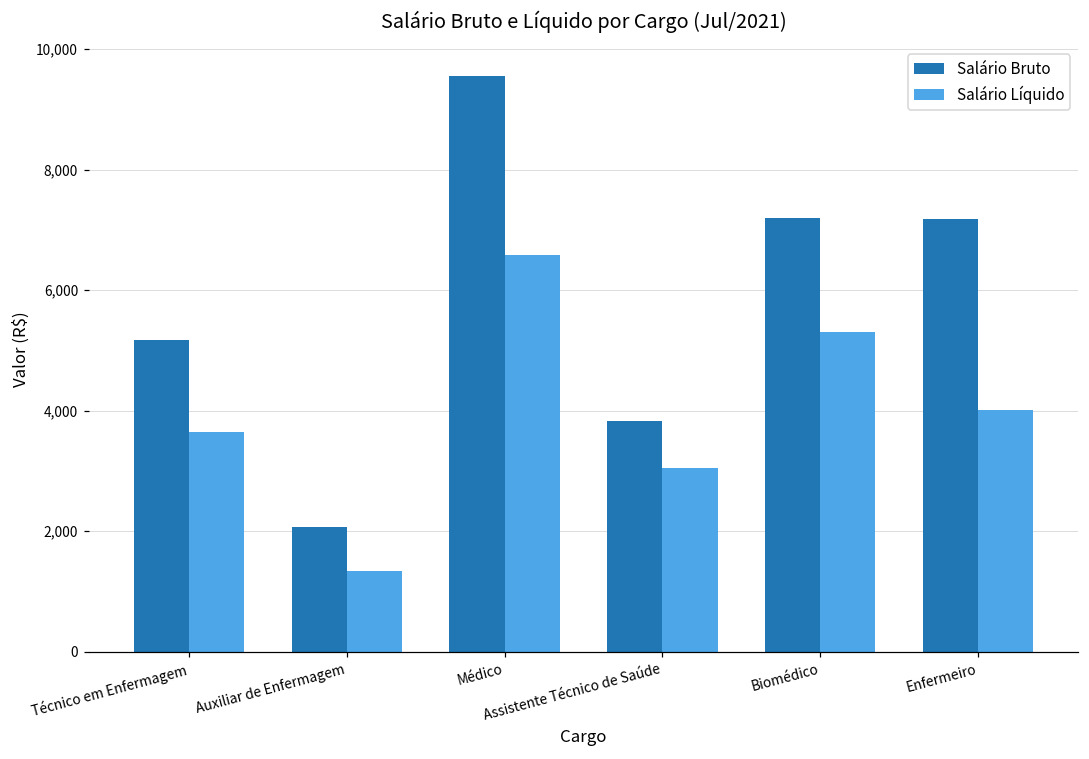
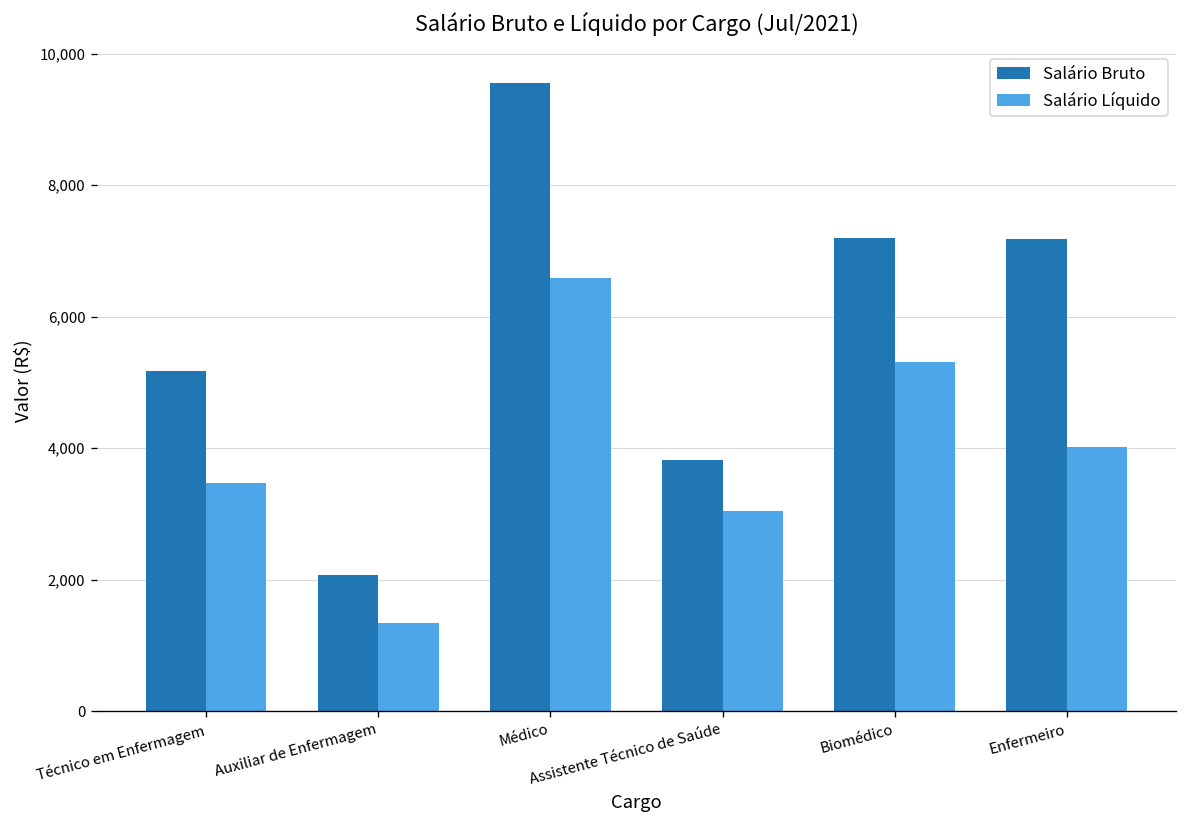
Salário Líquido, Técnico em Enfermagem: 3,700 -> 3,500
